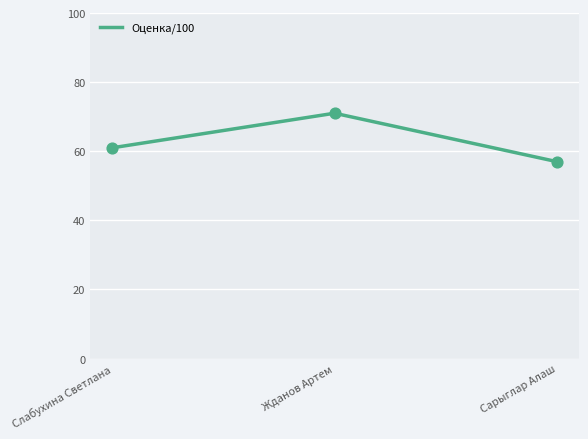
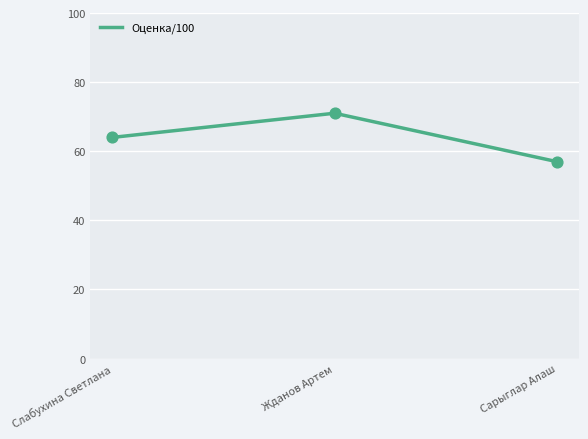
Слабухина Светлана: 61 -> 64
